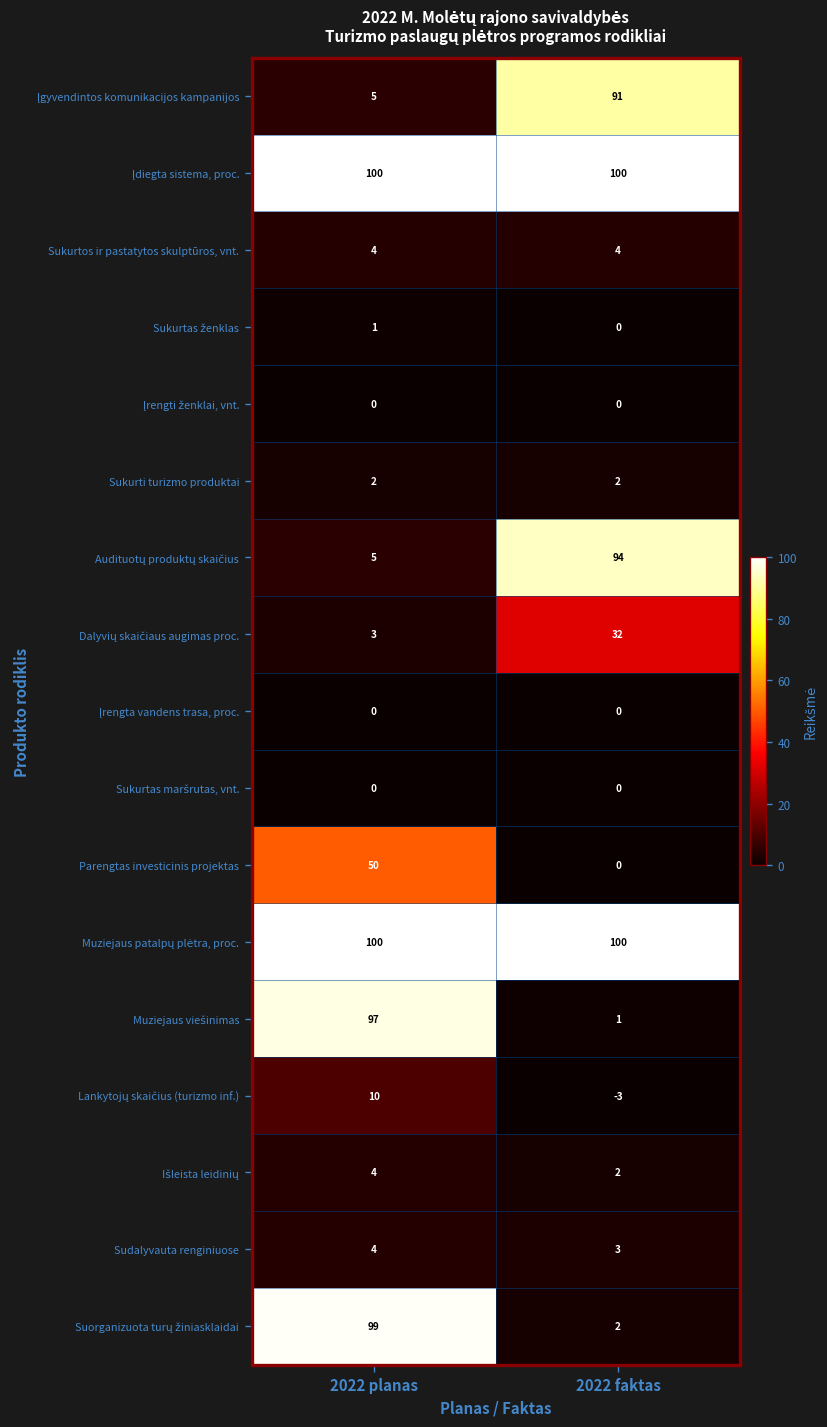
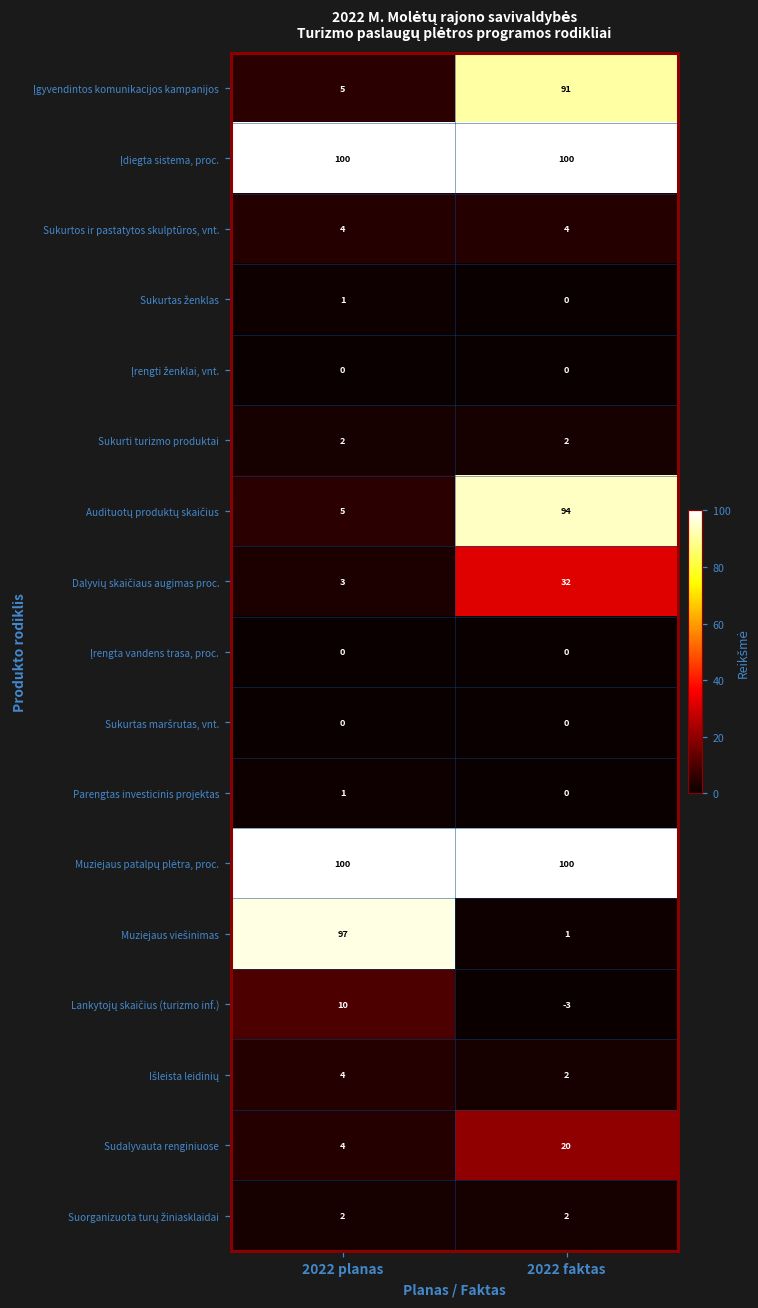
Parengtas investicinis projektas, 2022 planas: 50 -> 1
Sudalyvauta renginiuose, 2022 faktas: 3 -> 20
Suorganizuota turų žiniasklaidai, 2022 planas: 99 -> 2
